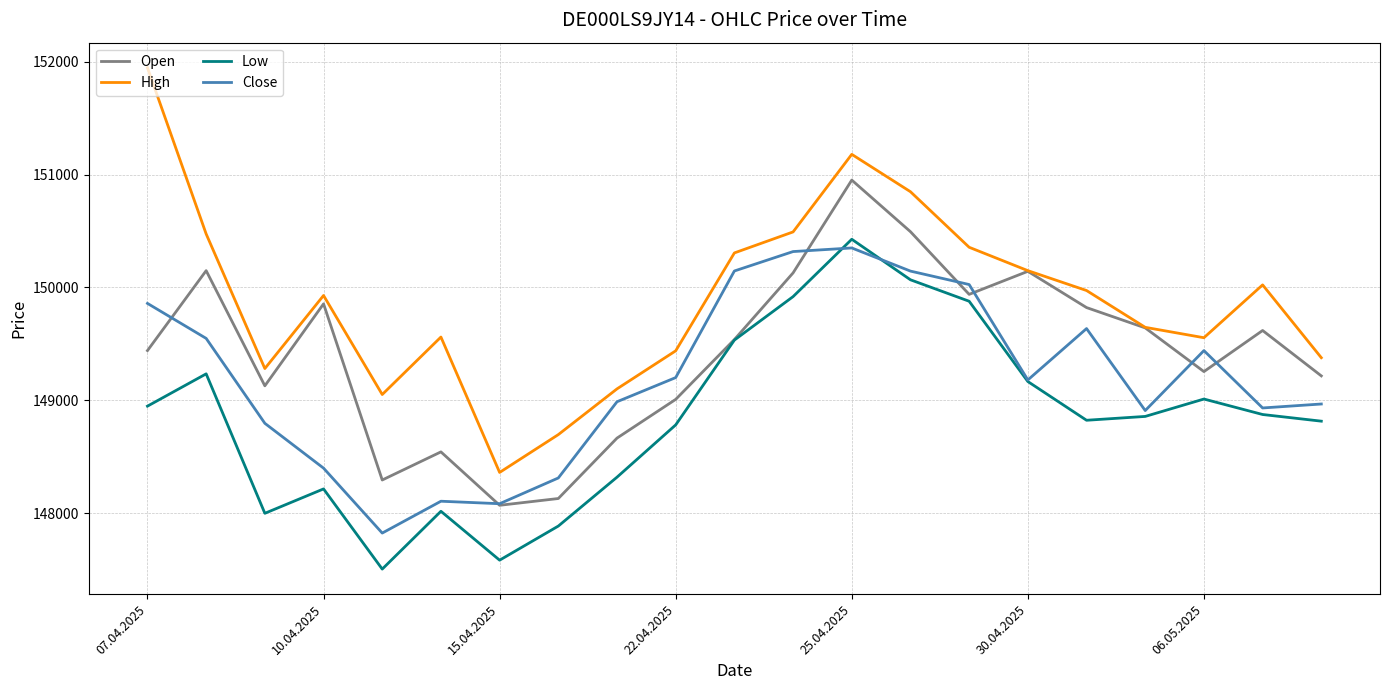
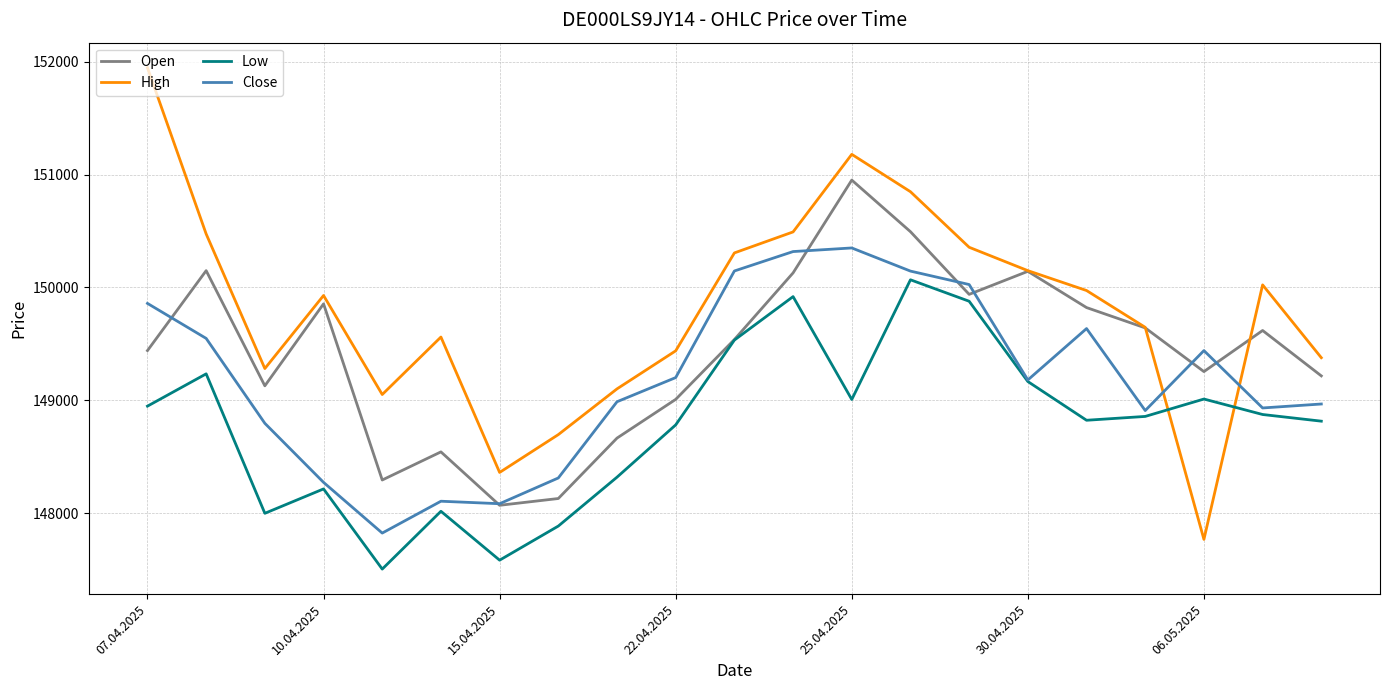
Close, 10.04.2025: 148400 -> 148270
Low, 25.04.2025: 150430 -> 149010
High, 06.05.2025: 149560 -> 147770
